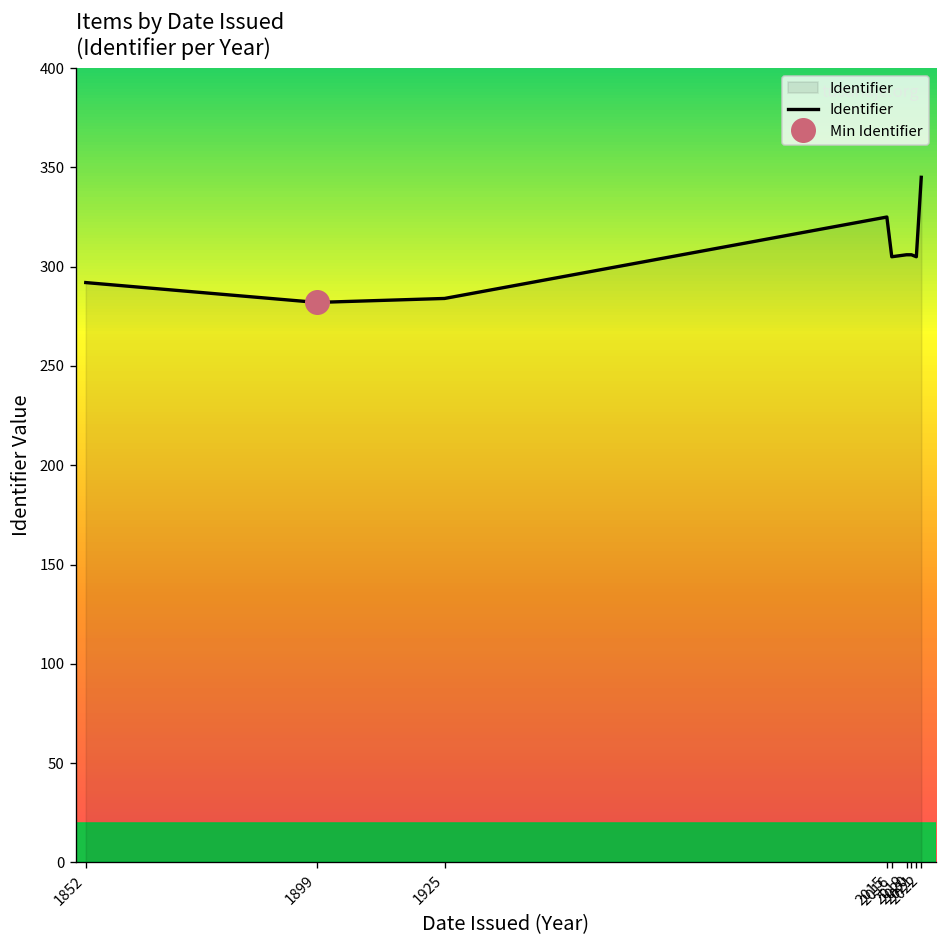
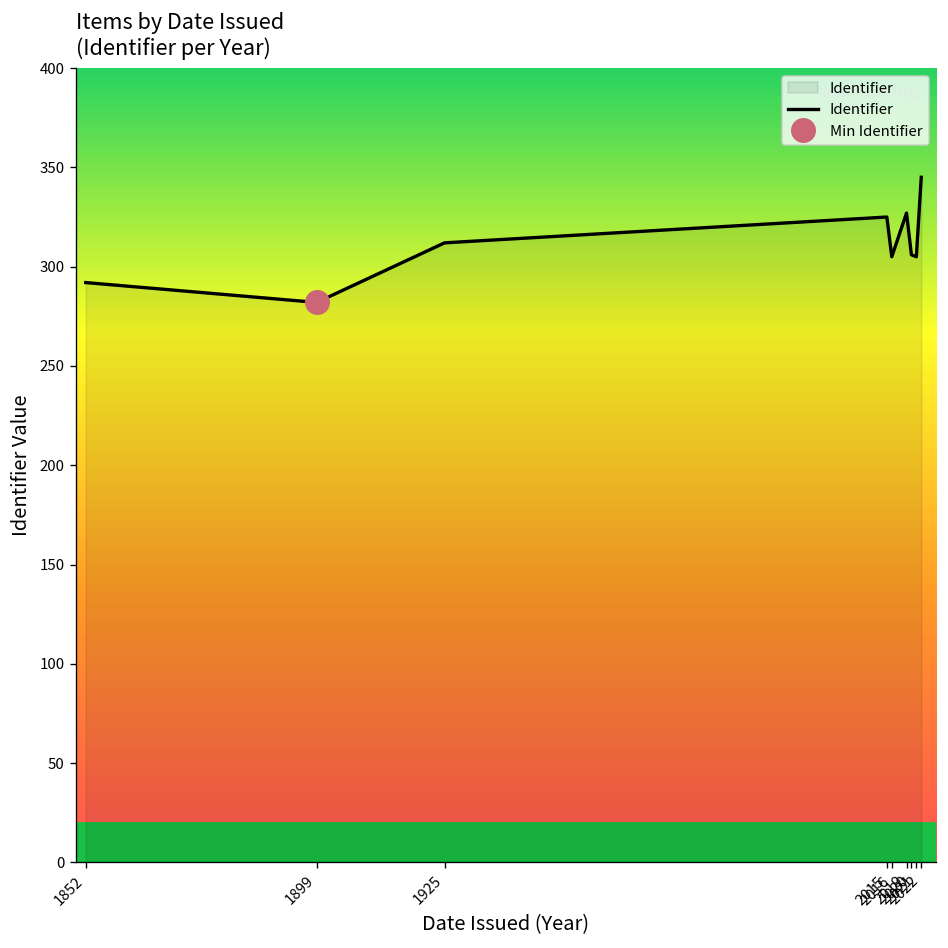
Identifier, 1925: 284 -> 312
Identifier, 2019: 306 -> 327
